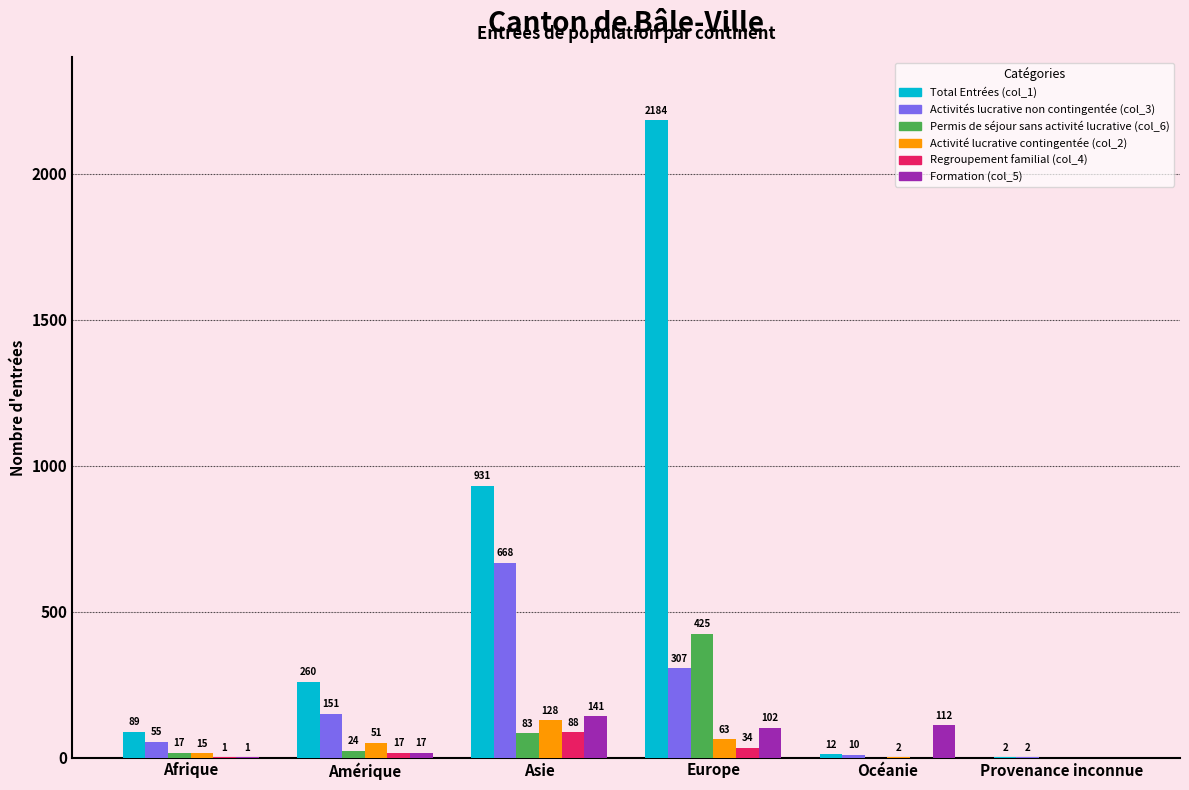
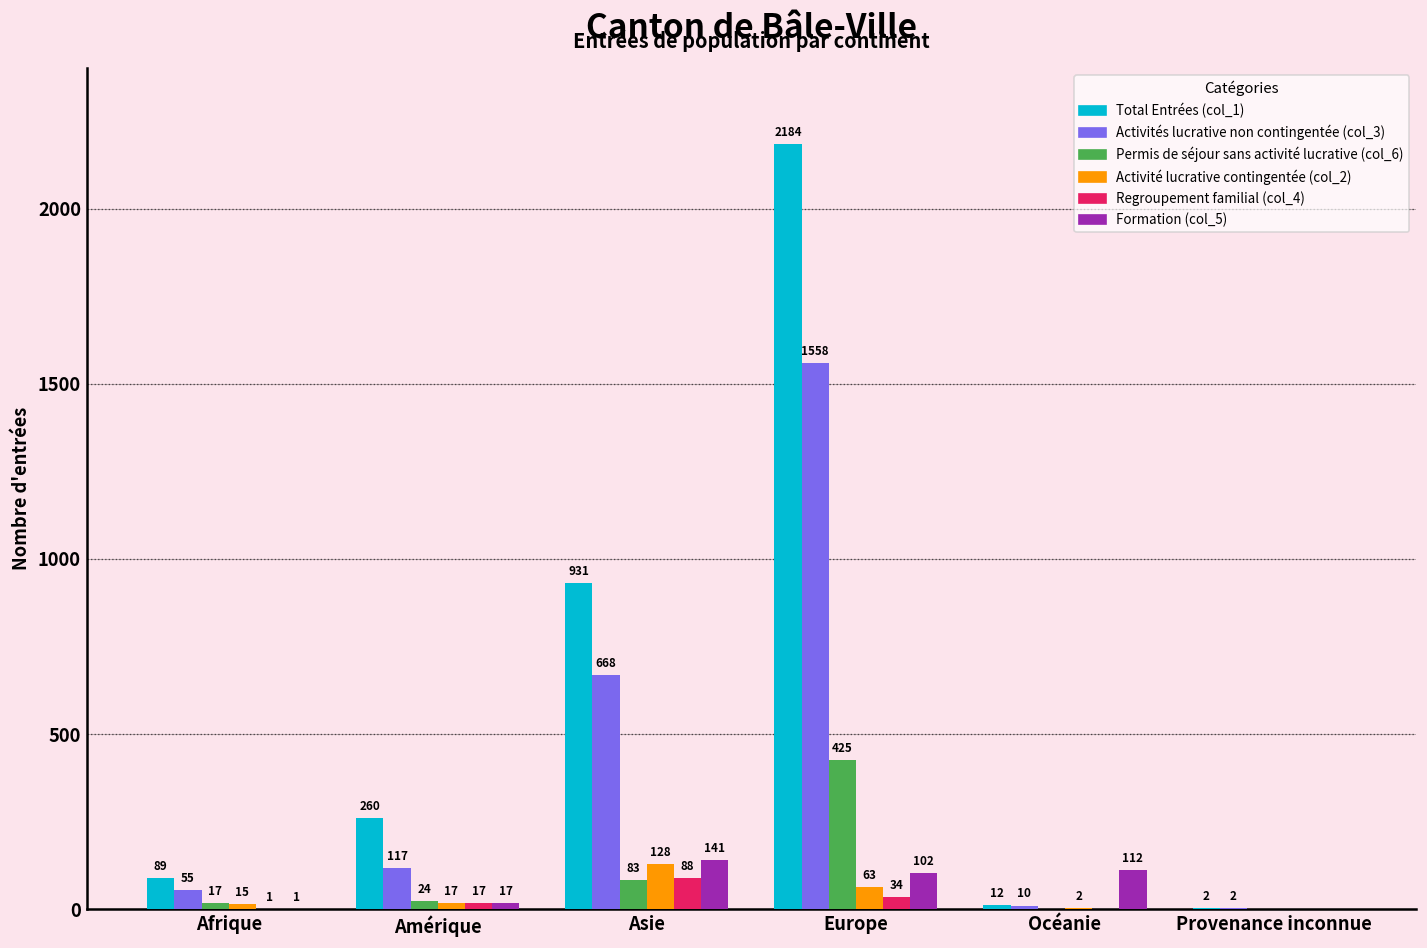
Activités lucrative non contingentée (col_3), Amérique: 151 -> 117
Activité lucrative contingentée (col_2), Amérique: 51 -> 17
Activités lucrative non contingentée (col_3), Europe: 307 -> 1558
